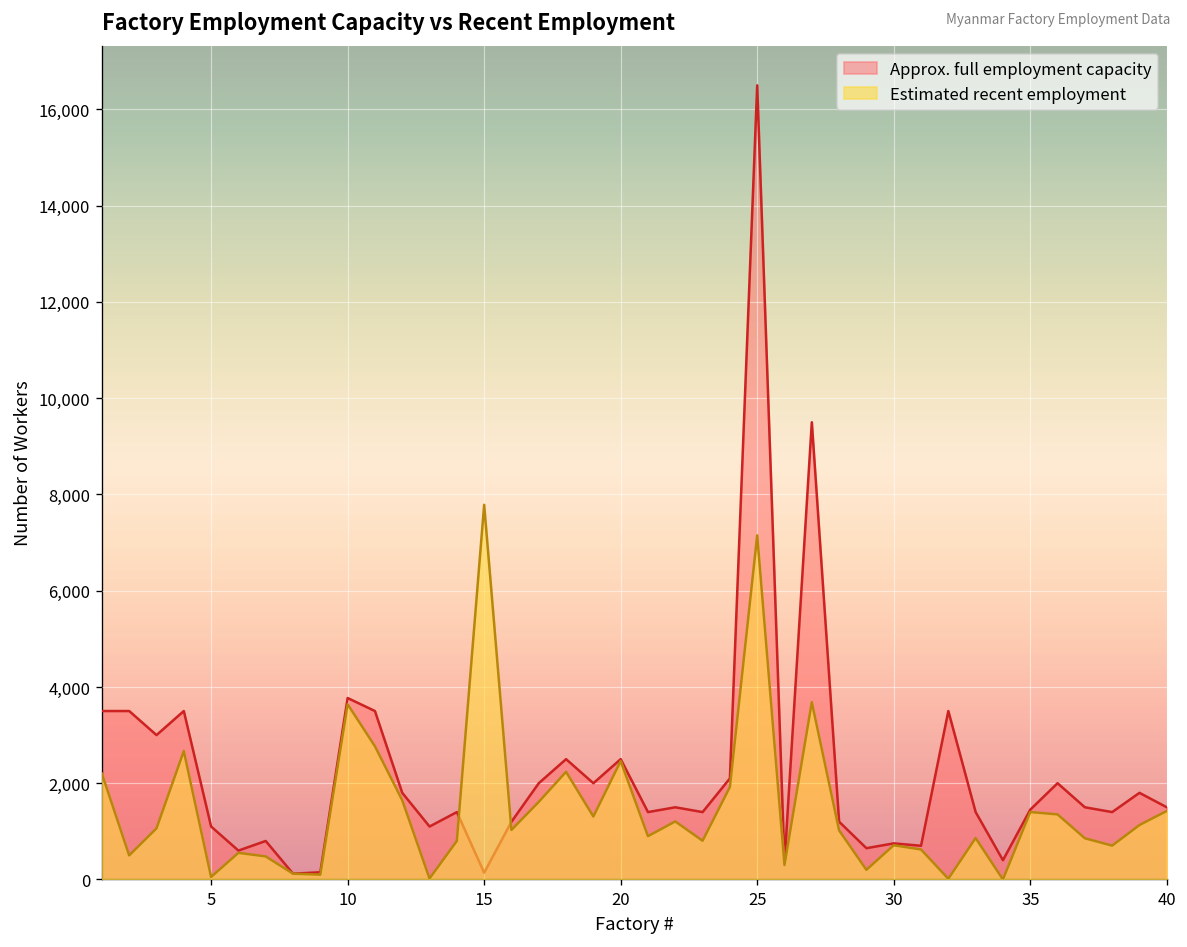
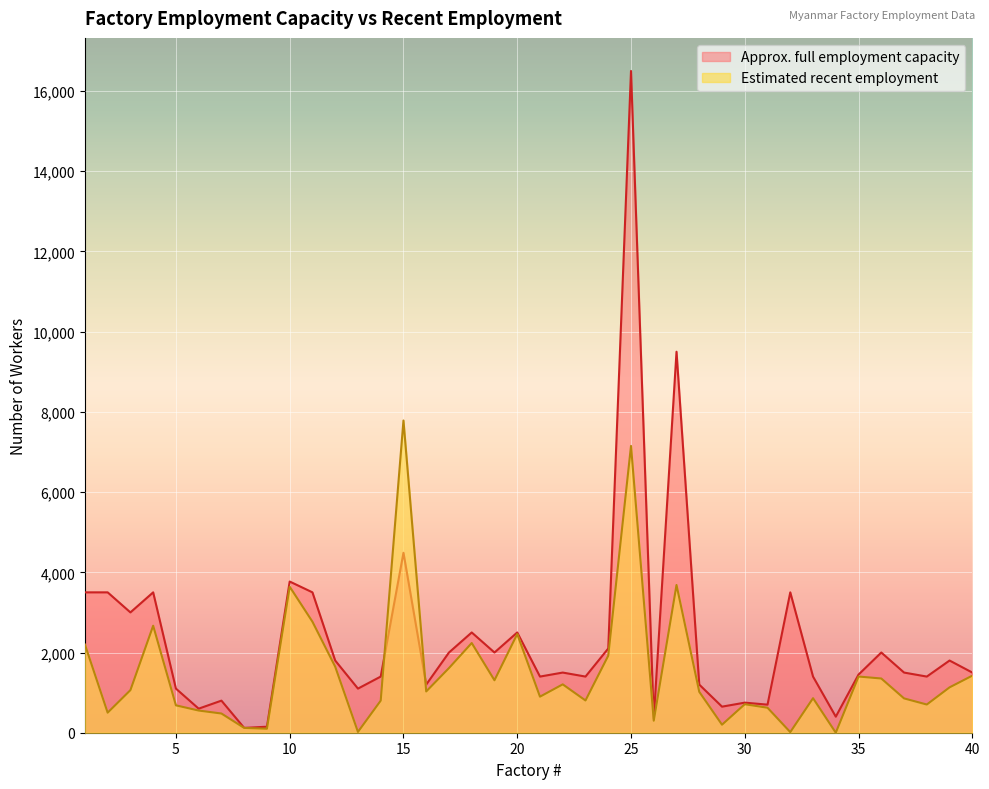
Estimated recent employment, 5: 100 -> 700
Approx. full employment capacity, 15: 100 -> 4,500
